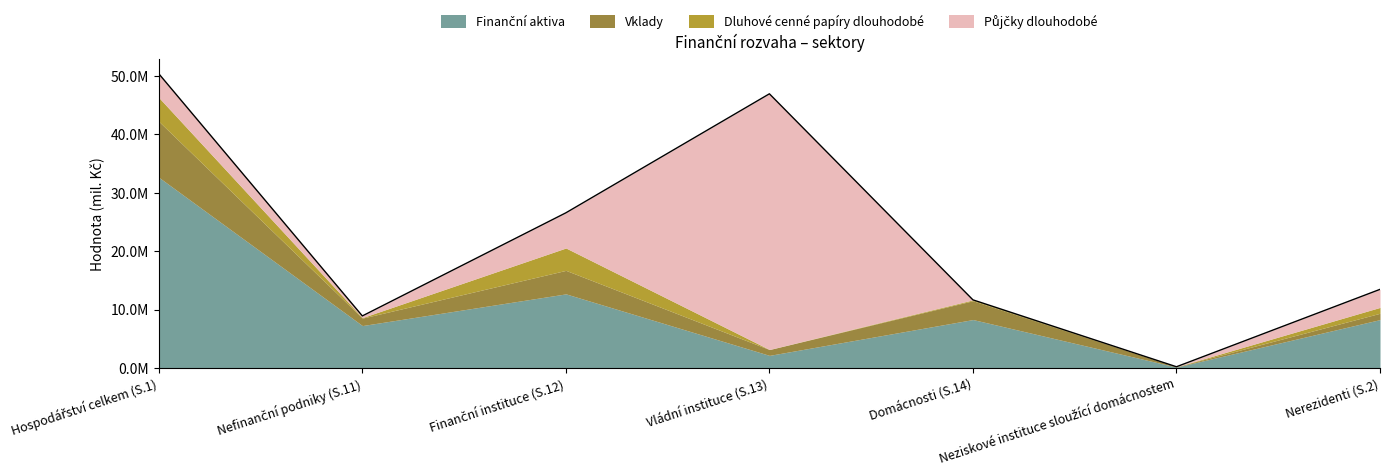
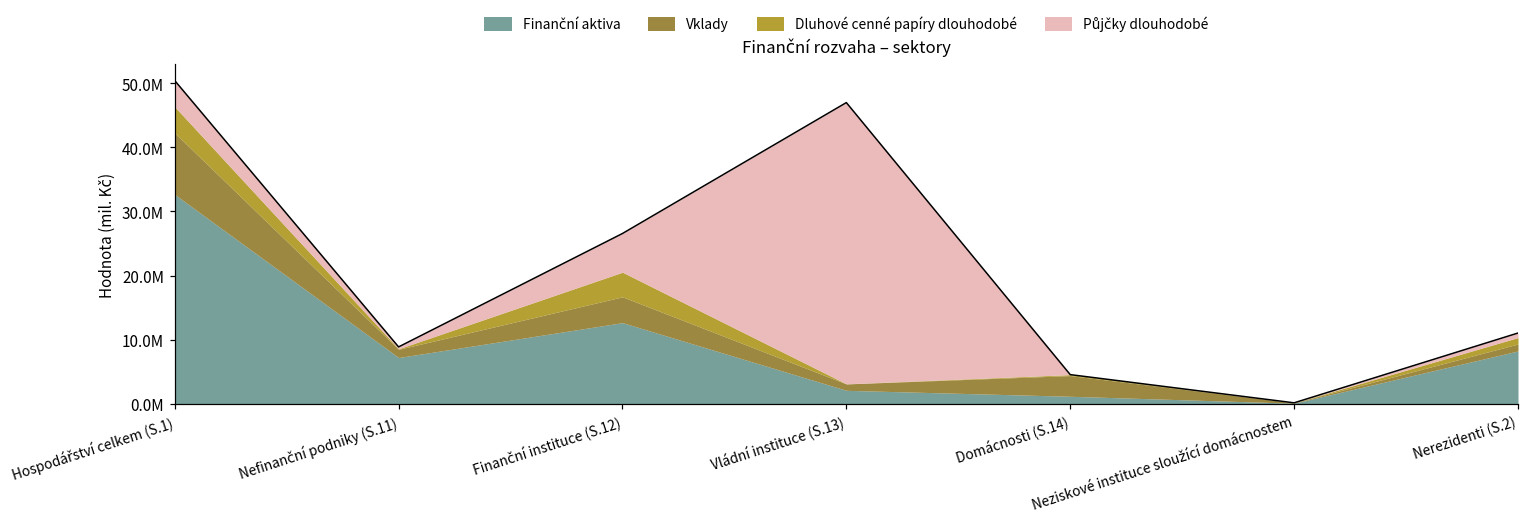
Finanční aktiva, Domácnosti (S.14): 8000000 -> 1000000
Půjčky dlouhodobé, Nerezidenti (S.2): 3000000 -> 1000000
